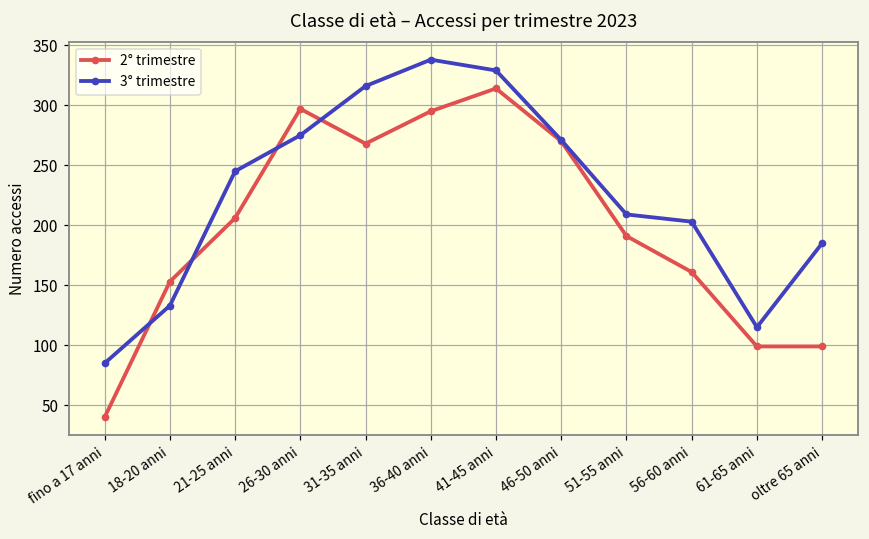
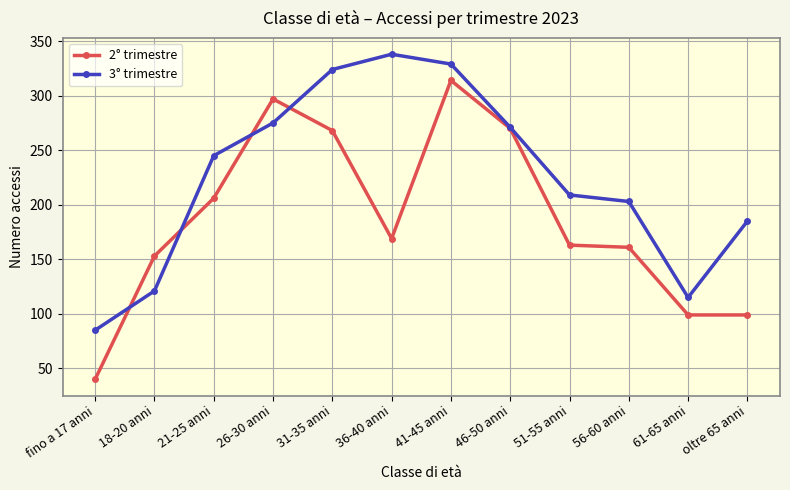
3° trimestre, 18-20 anni: 133 -> 121
3° trimestre, 31-35 anni: 316 -> 324
2° trimestre, 36-40 anni: 295 -> 169
2° trimestre, 51-55 anni: 191 -> 163
